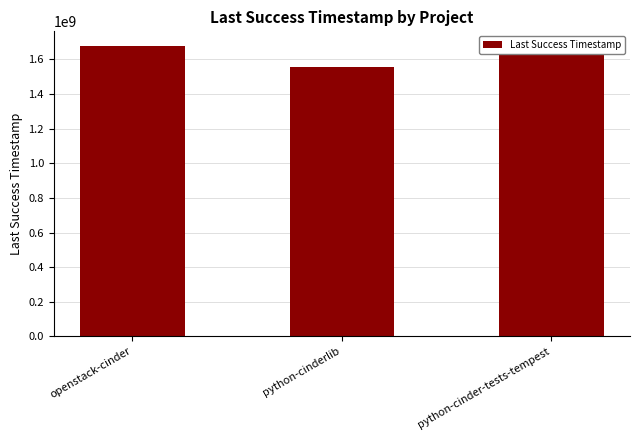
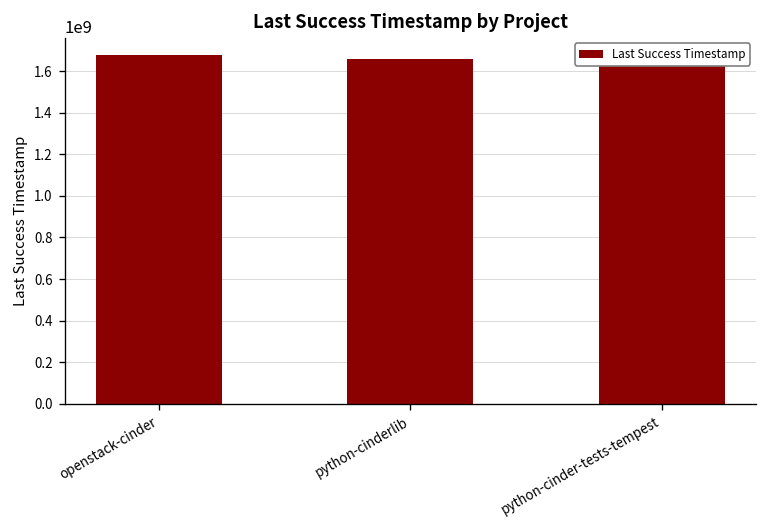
python-cinderlib: 1560000000 -> 1660000000
